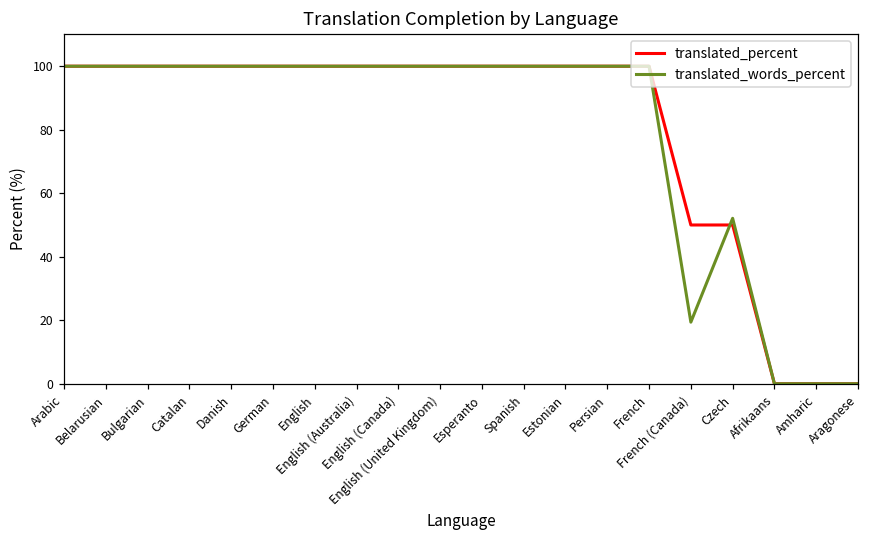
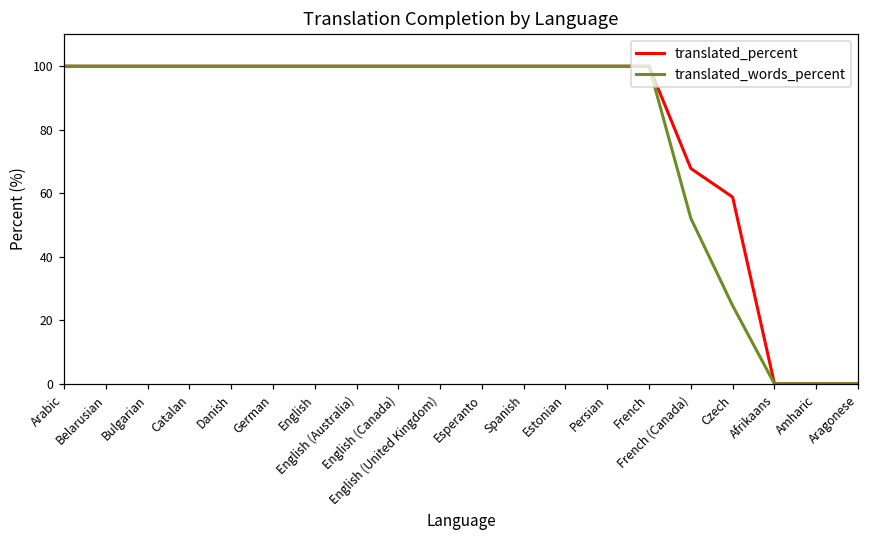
translated_percent, French (Canada): 50 -> 68
translated_words_percent, French (Canada): 19 -> 52
translated_percent, Czech: 50 -> 59
translated_words_percent, Czech: 52 -> 25
